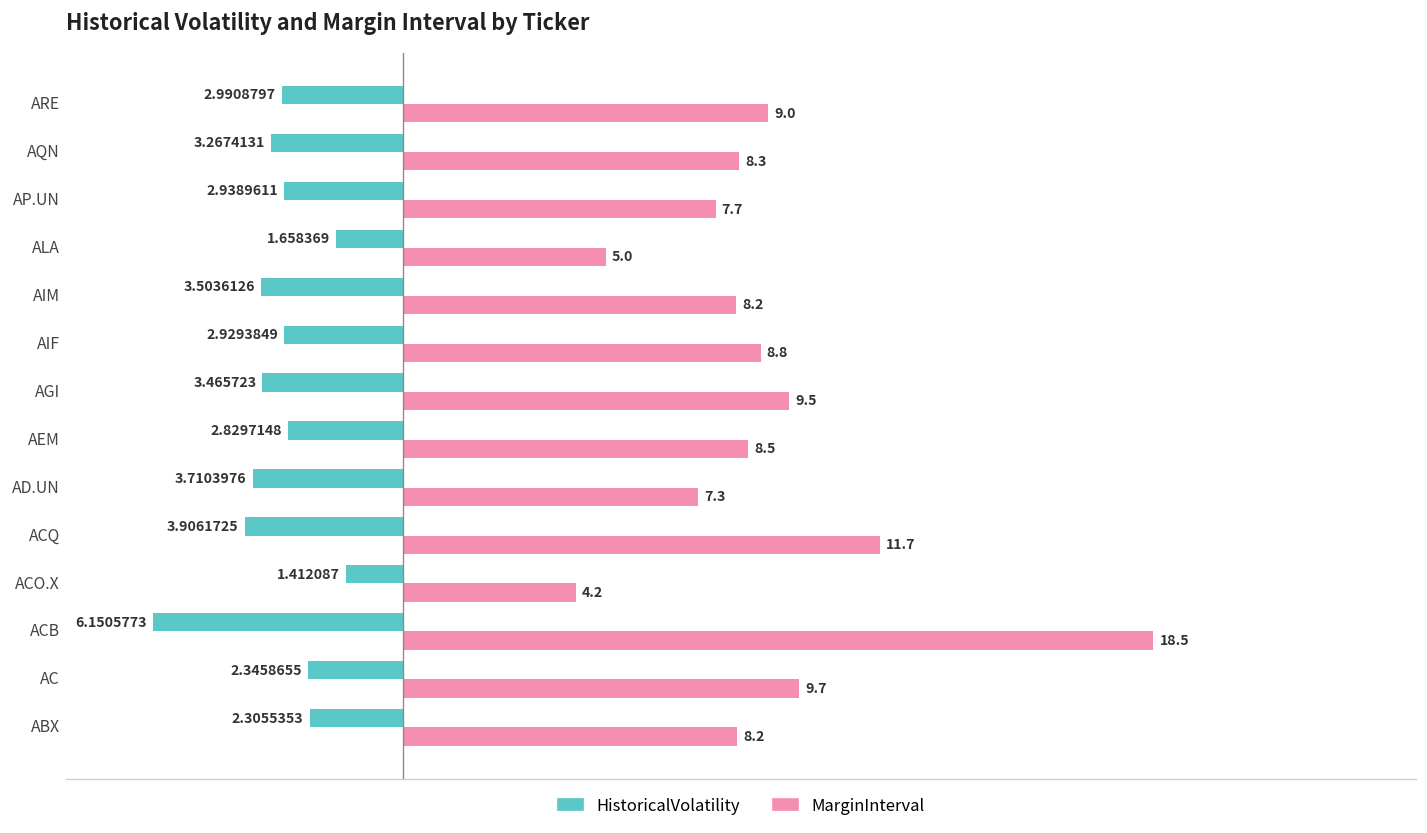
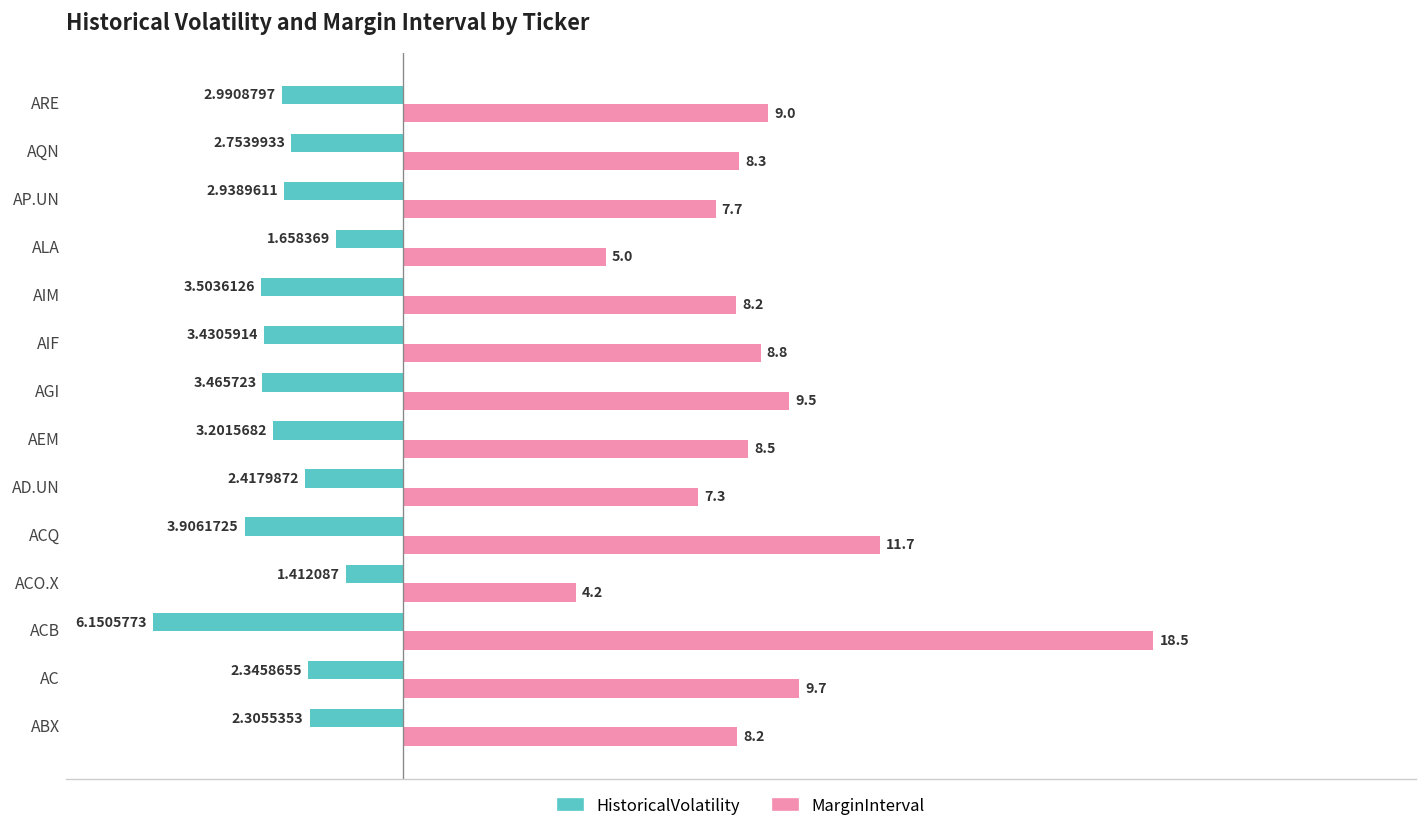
HistoricalVolatility, AQN: 3.2674131 -> 2.7539933
HistoricalVolatility, AIF: 2.9293849 -> 3.4305914
HistoricalVolatility, AEM: 2.8297148 -> 3.2015682
HistoricalVolatility, AD.UN: 3.7103976 -> 2.4179872
